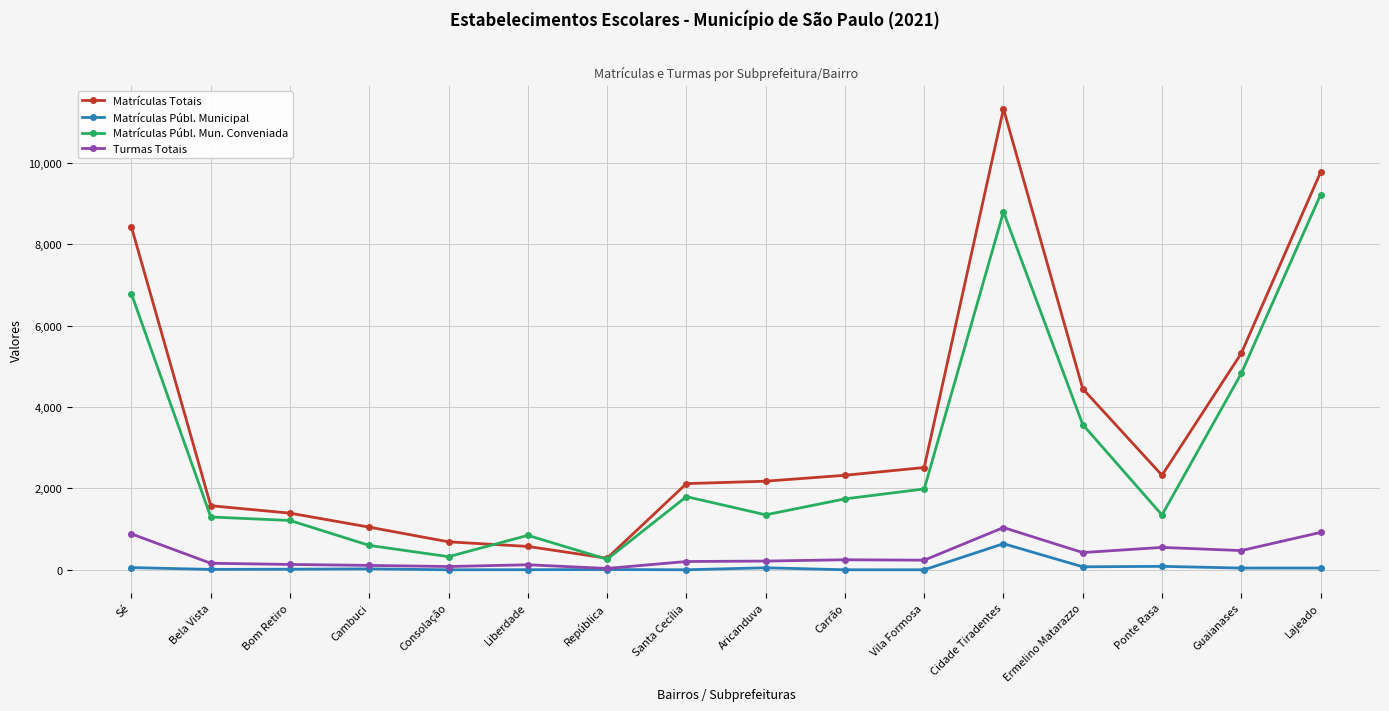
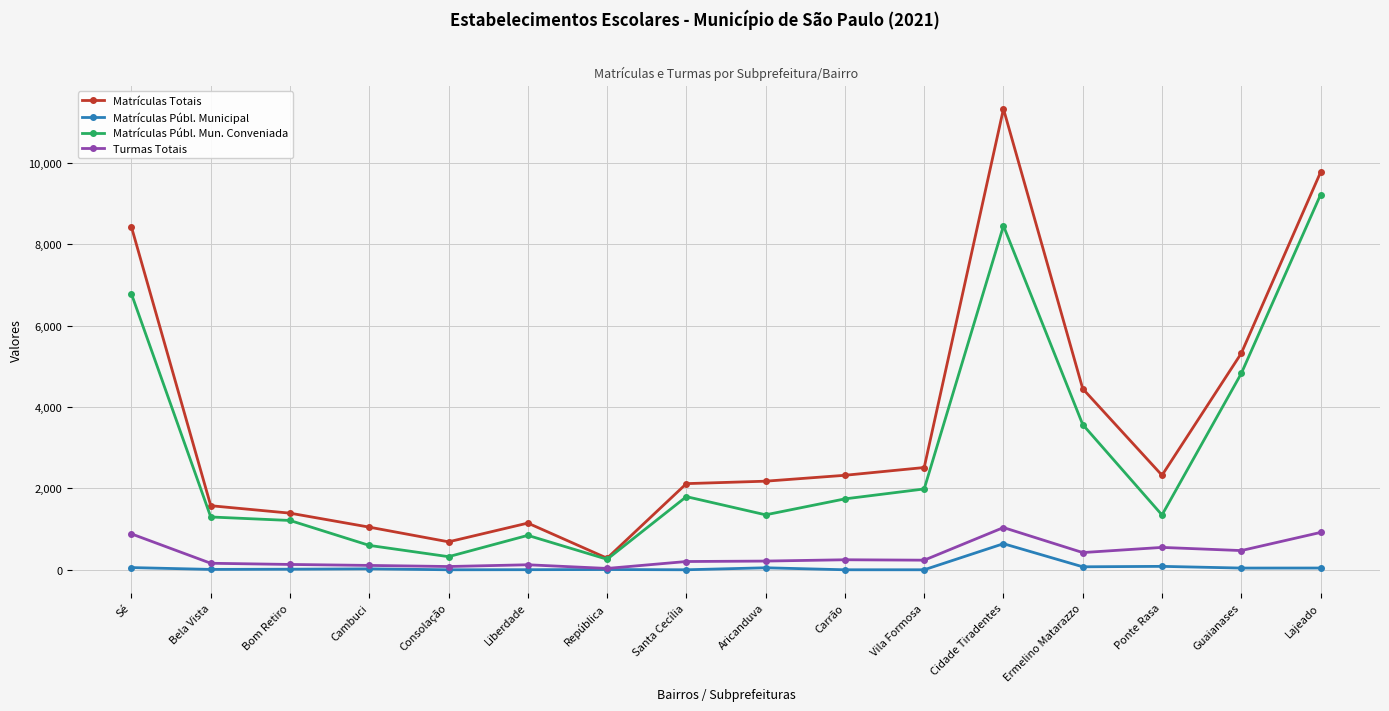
Matrículas Totais, Liberdade: 600 -> 1,100
Matrículas Públ. Mun. Conveniada, Cidade Tiradentes: 8,800 -> 8,500
